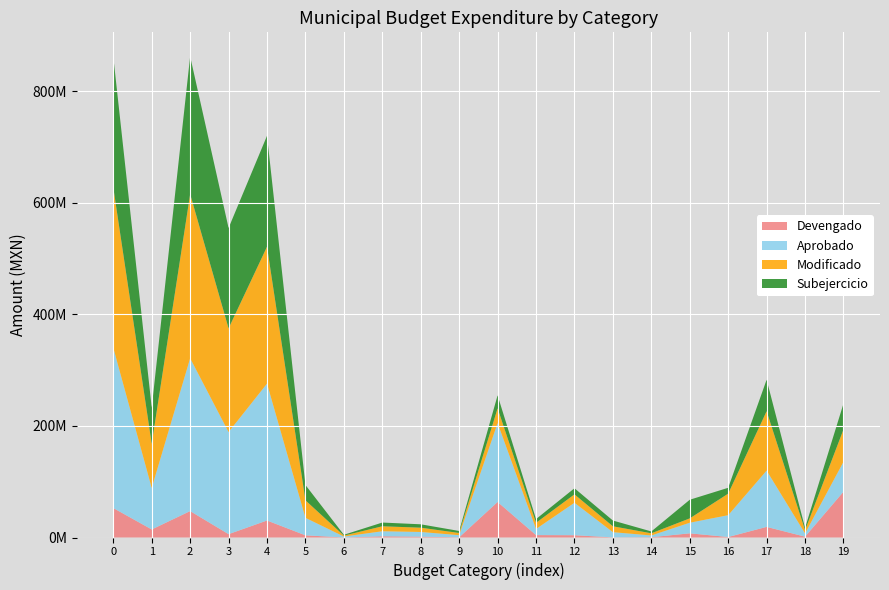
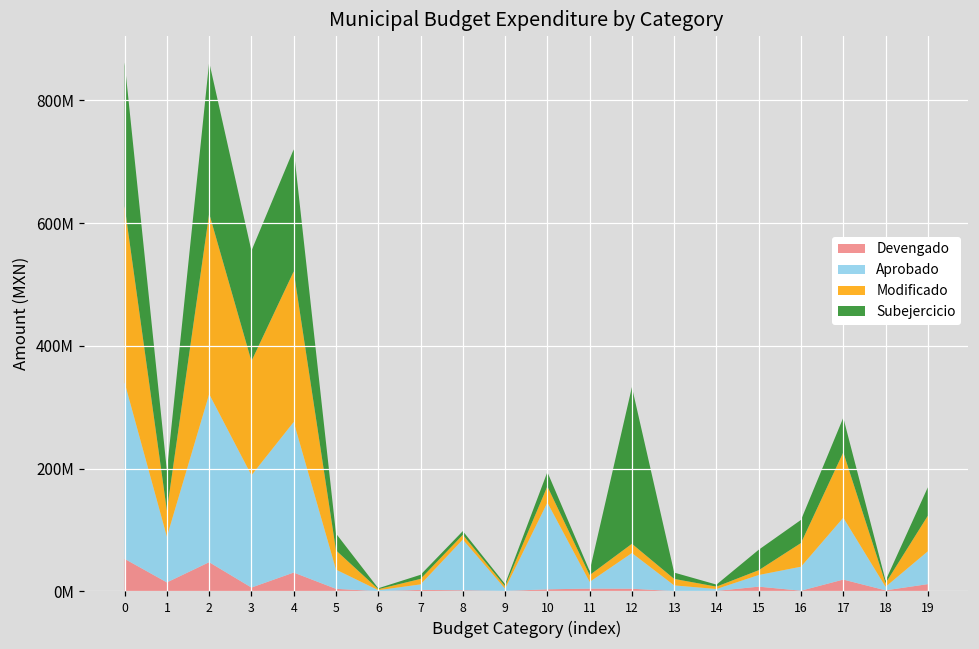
Modificado, 1: 80000000 -> 40000000
Aprobado, 8: 10000000 -> 80000000
Devengado, 10: 60000000 -> 0
Subejercicio, 12: 10000000 -> 260000000
Subejercicio, 16: 10000000 -> 40000000
Devengado, 19: 80000000 -> 10000000
